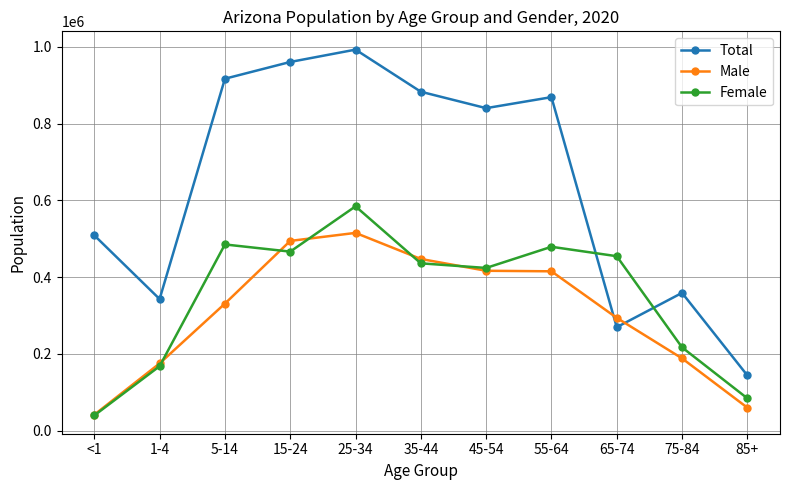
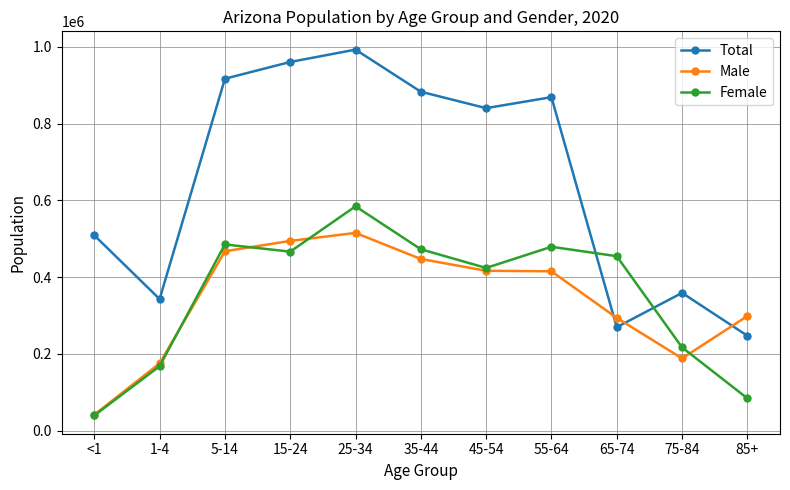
Male, 5-14: 330000 -> 470000
Female, 35-44: 440000 -> 470000
Total, 85+: 140000 -> 250000
Male, 85+: 60000 -> 300000
